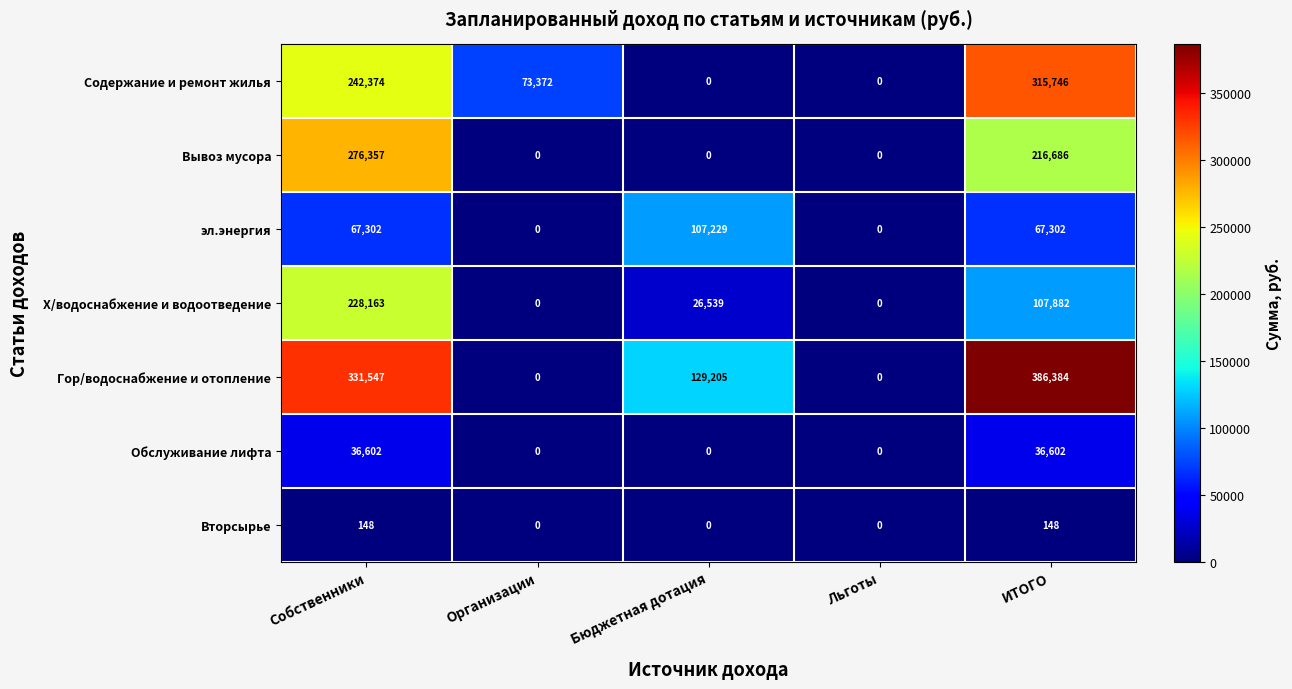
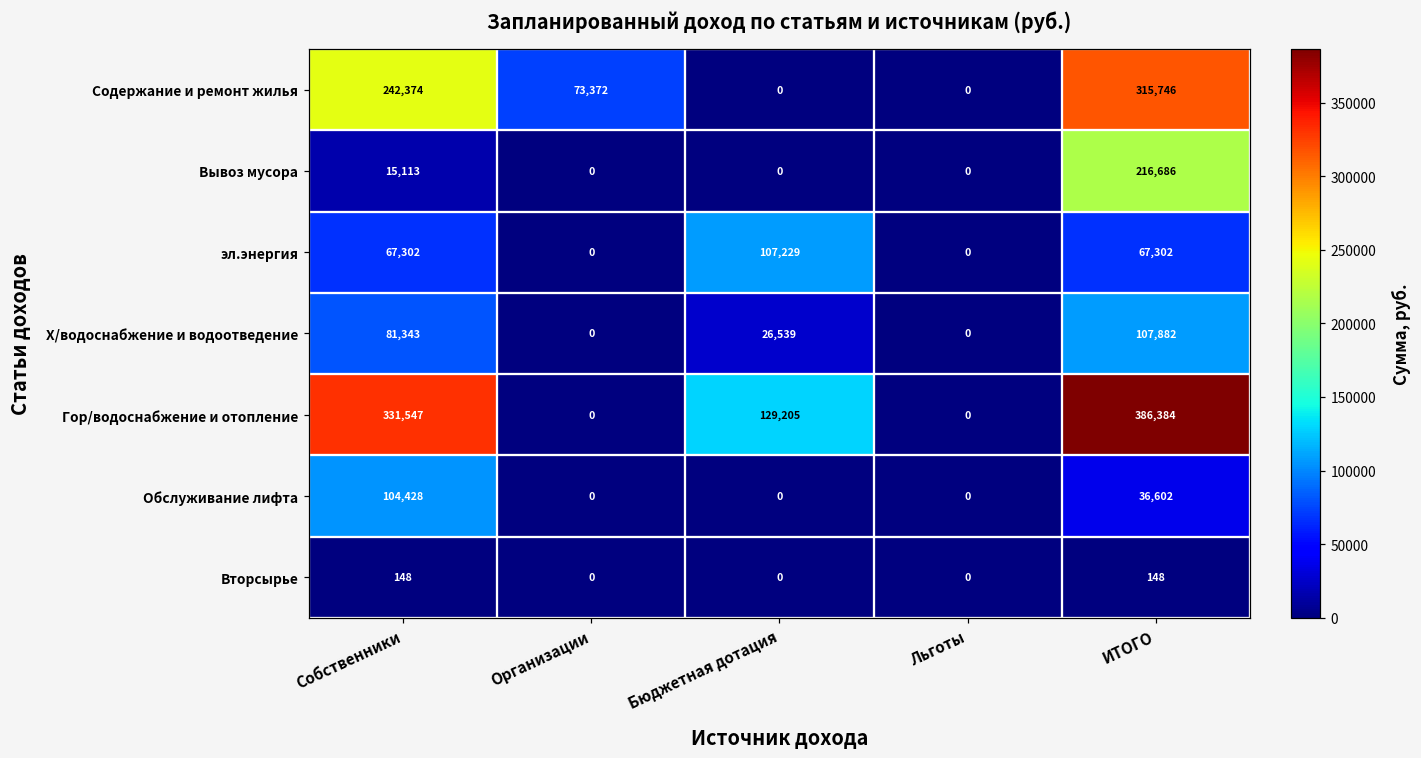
Вывоз мусора, Собственники: 276,357 -> 15,113
Х/водоснабжение и водоотведение, Собственники: 228,163 -> 81,343
Обслуживание лифта, Собственники: 36,602 -> 104,428
